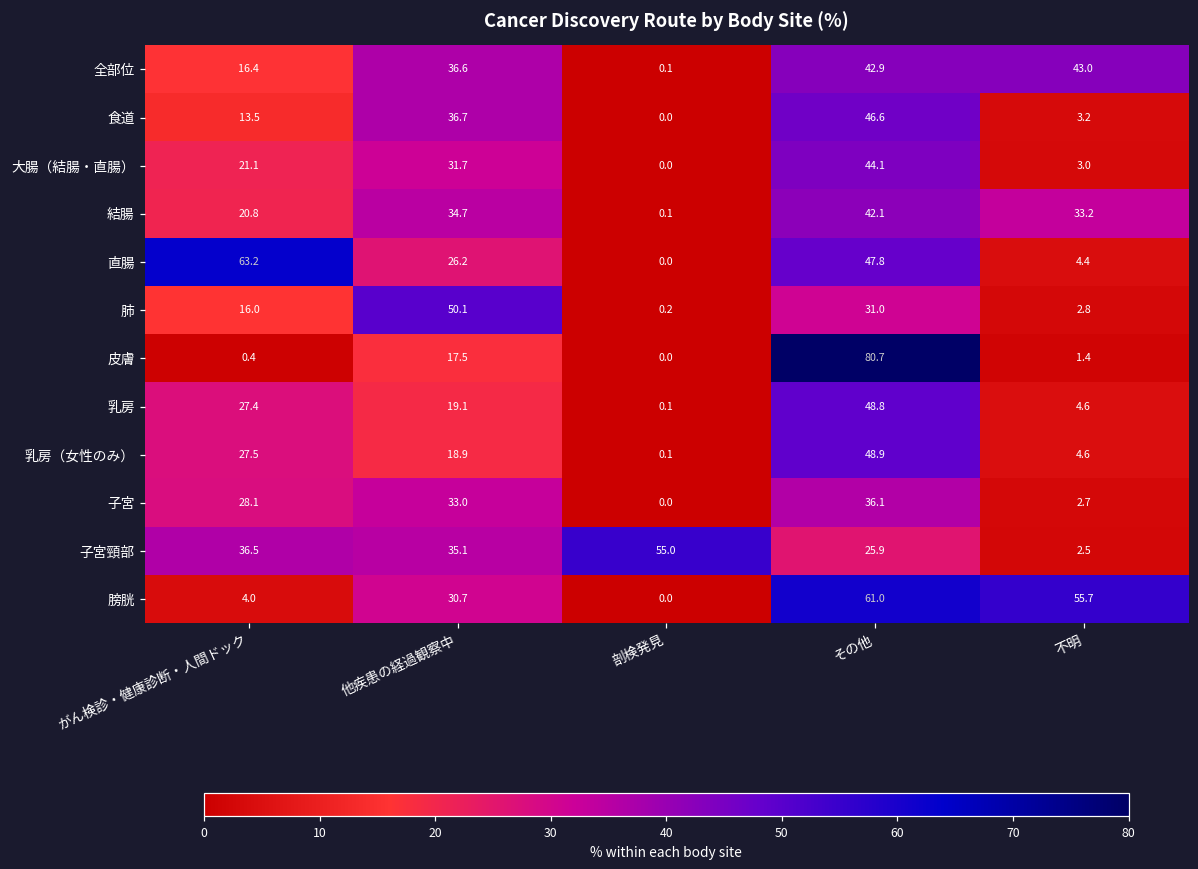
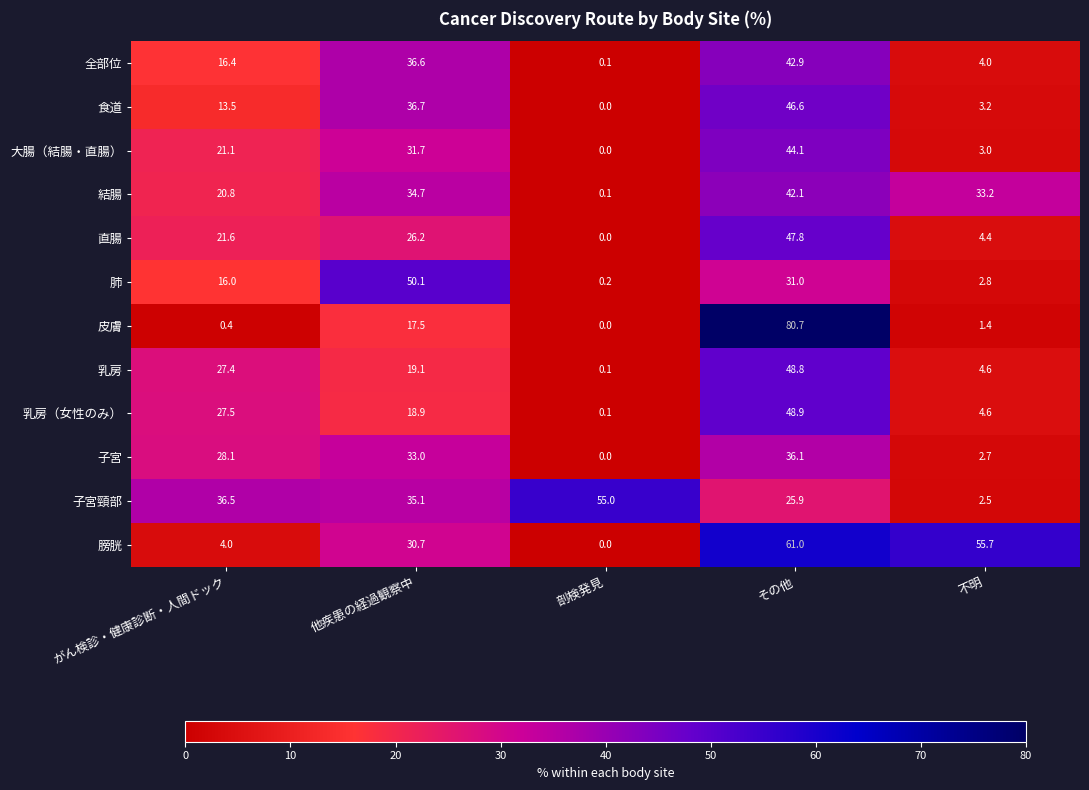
全部位, 不明: 43.0 -> 4.0
直腸, がん検診・健康診断・人間ドック: 63.2 -> 21.6
